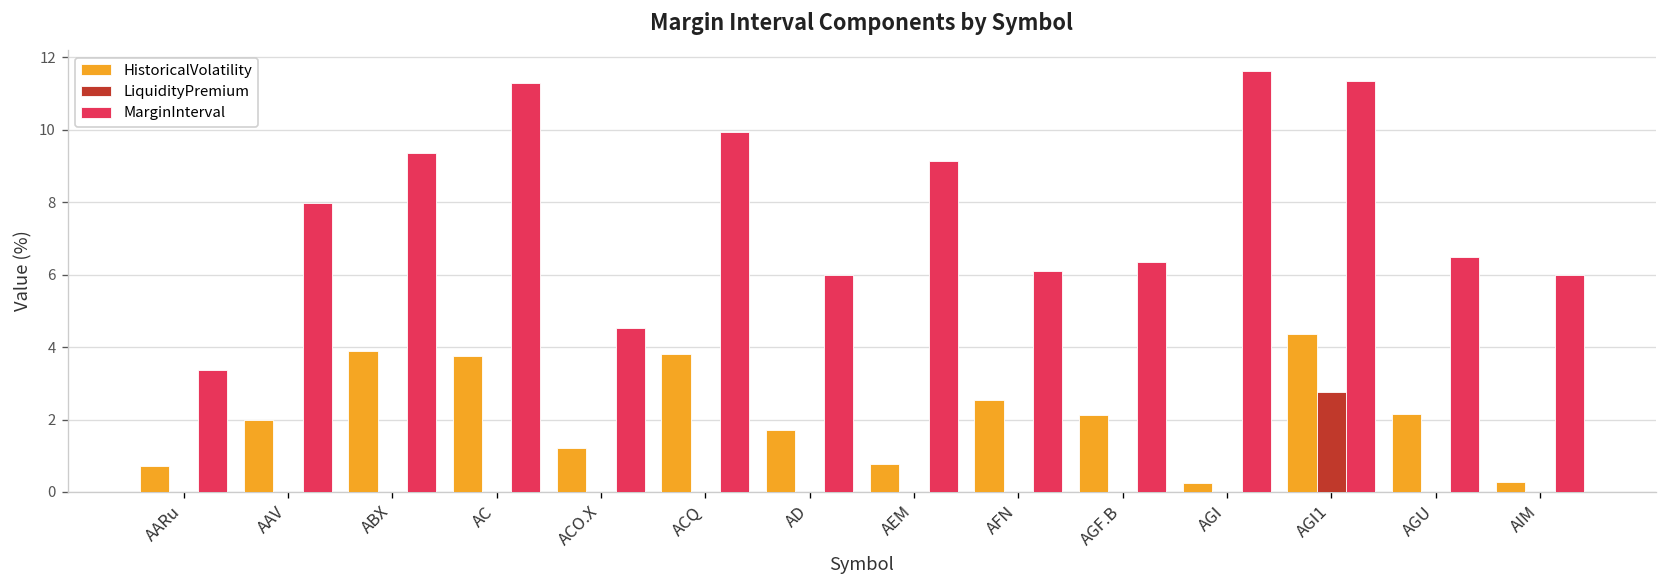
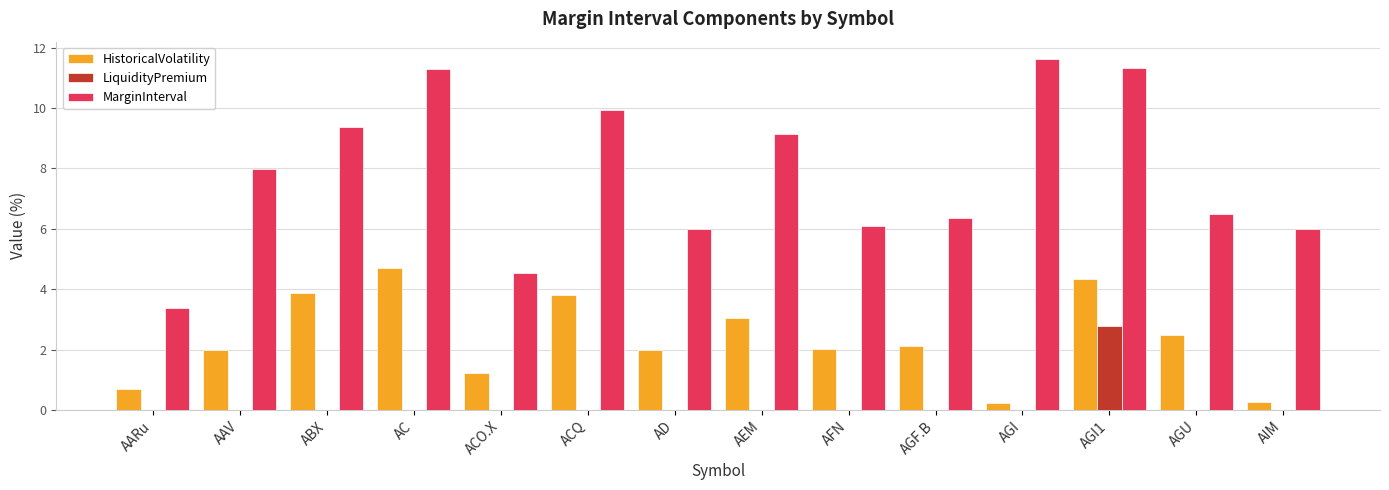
HistoricalVolatility, AC: 3.8 -> 4.7
HistoricalVolatility, AD: 1.7 -> 2.0
HistoricalVolatility, AEM: 0.8 -> 3.0
HistoricalVolatility, AFN: 2.5 -> 2.0
HistoricalVolatility, AGU: 2.2 -> 2.5
